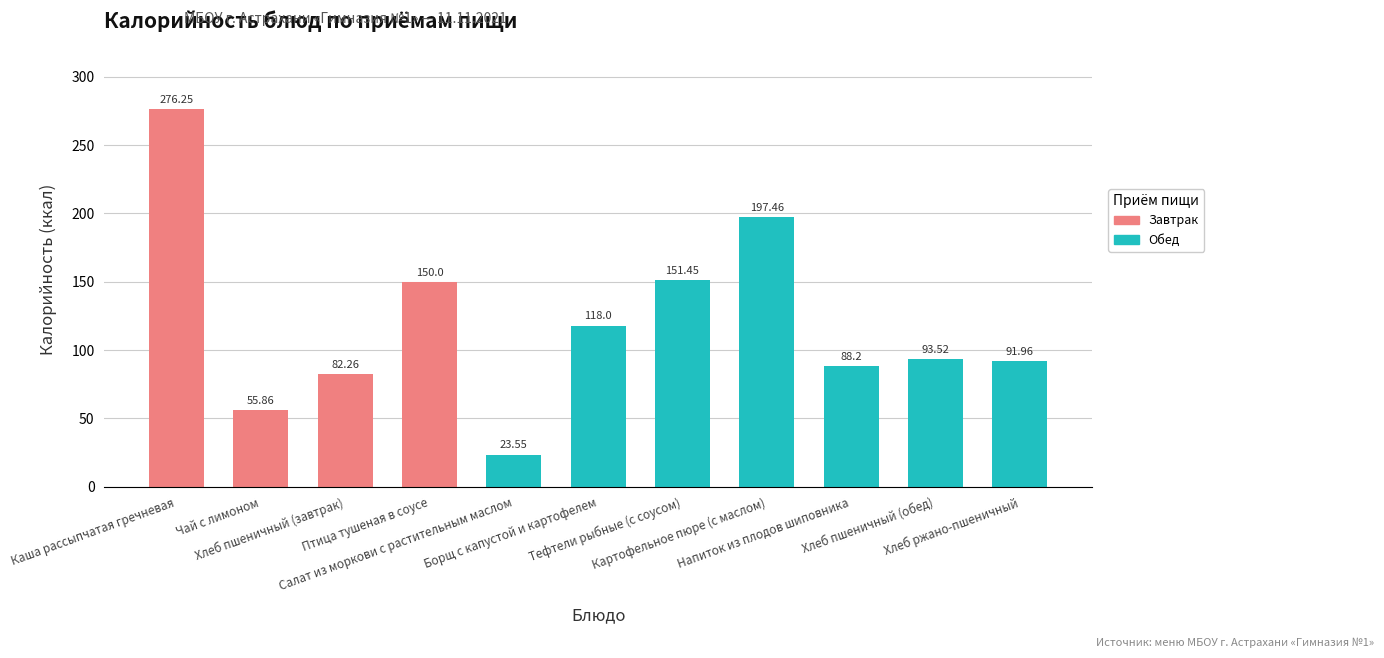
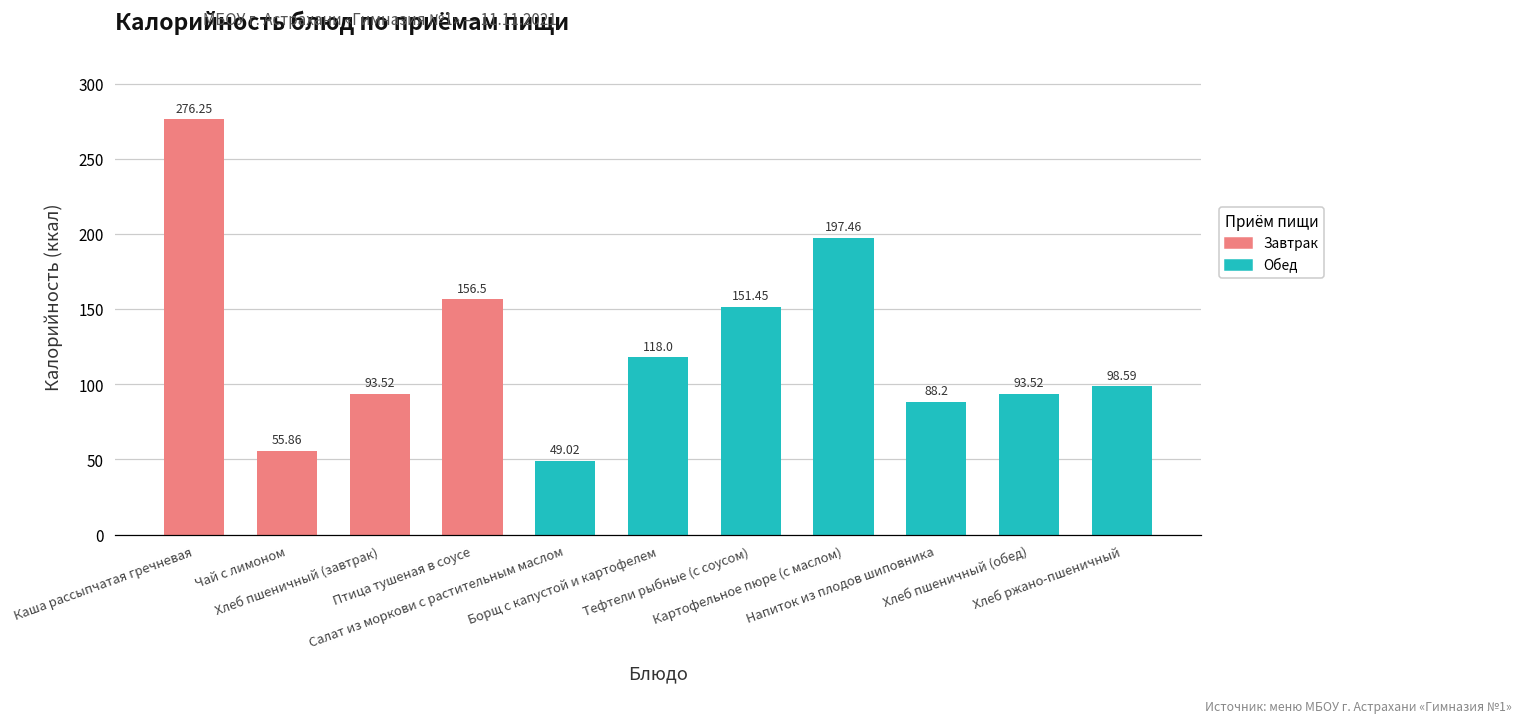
Хлеб пшеничный (завтрак): 82.26 -> 93.52
Птица тушеная в соусе: 150.0 -> 156.5
Салат из моркови с растительным маслом: 23.55 -> 49.02
Хлеб ржано-пшеничный: 91.96 -> 98.59
